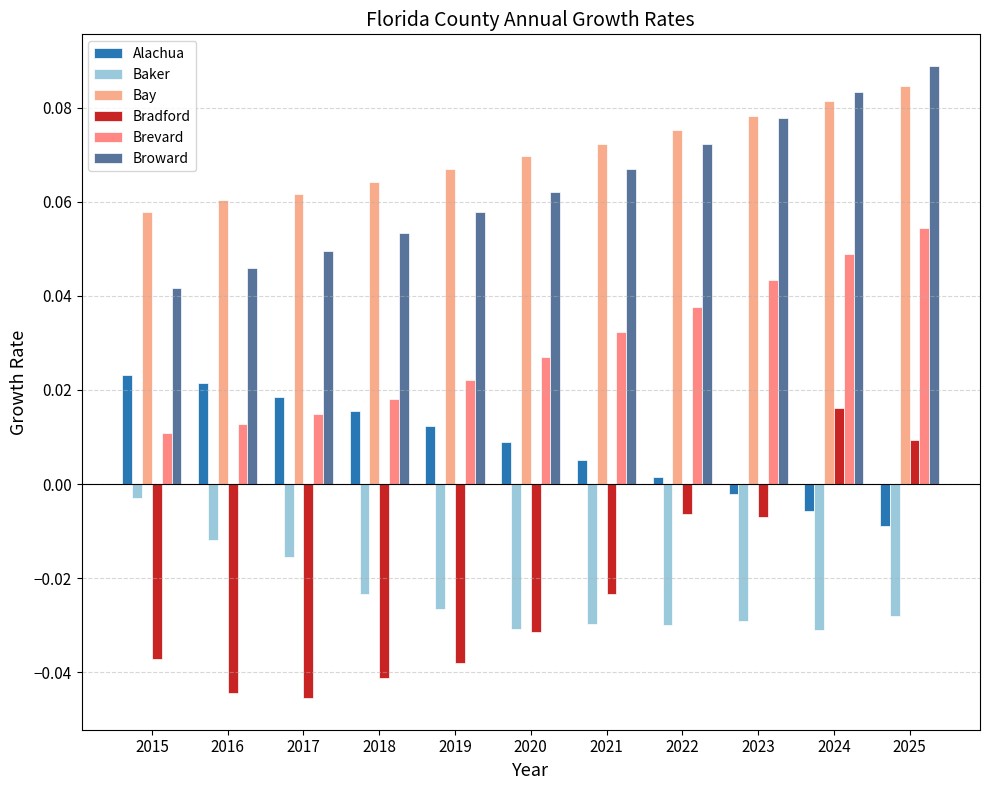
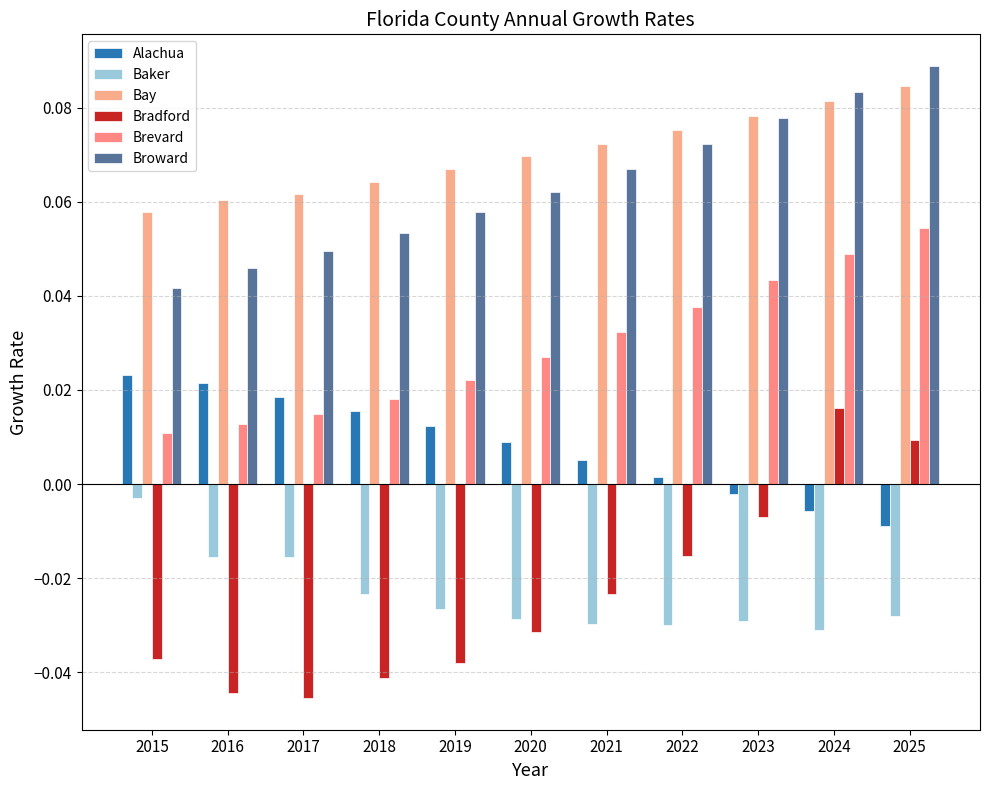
Baker, 2016: -0.012 -> -0.015
Baker, 2020: -0.031 -> -0.029
Bradford, 2022: -0.006 -> -0.015
